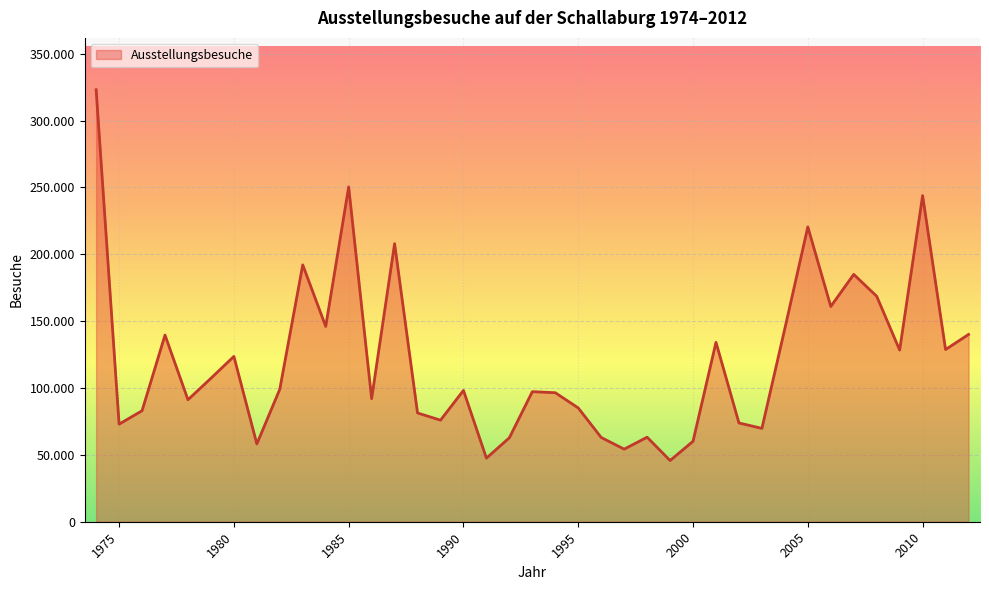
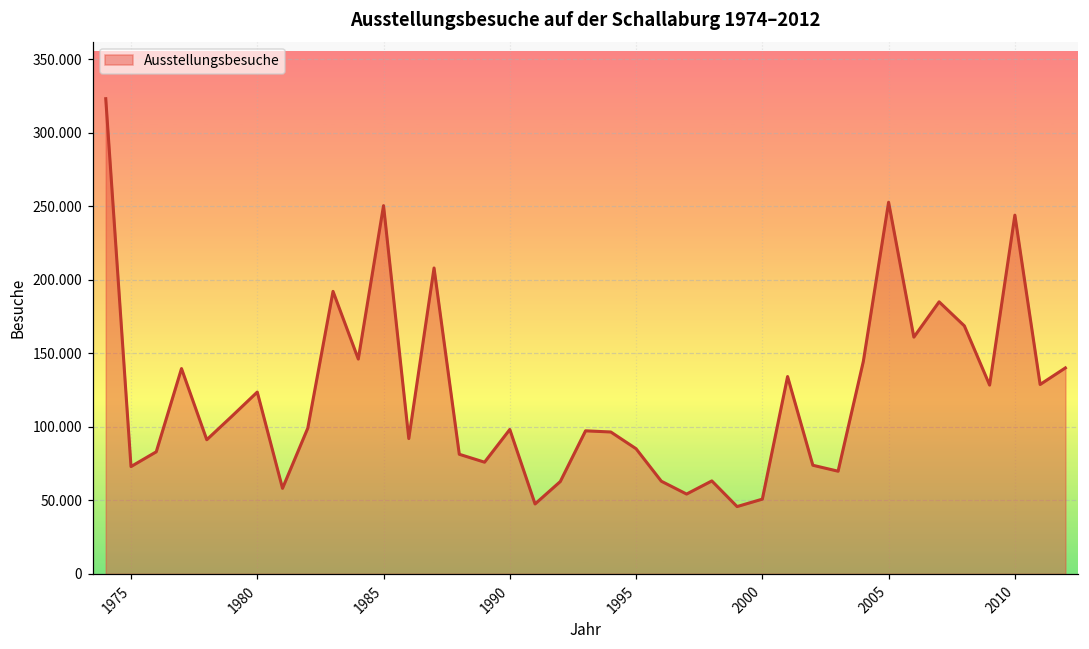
2000: 60 -> 51
2005: 221 -> 253
